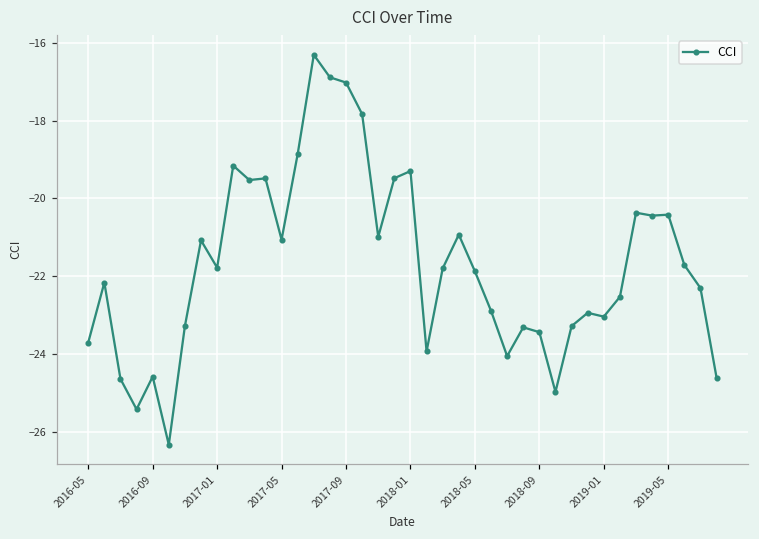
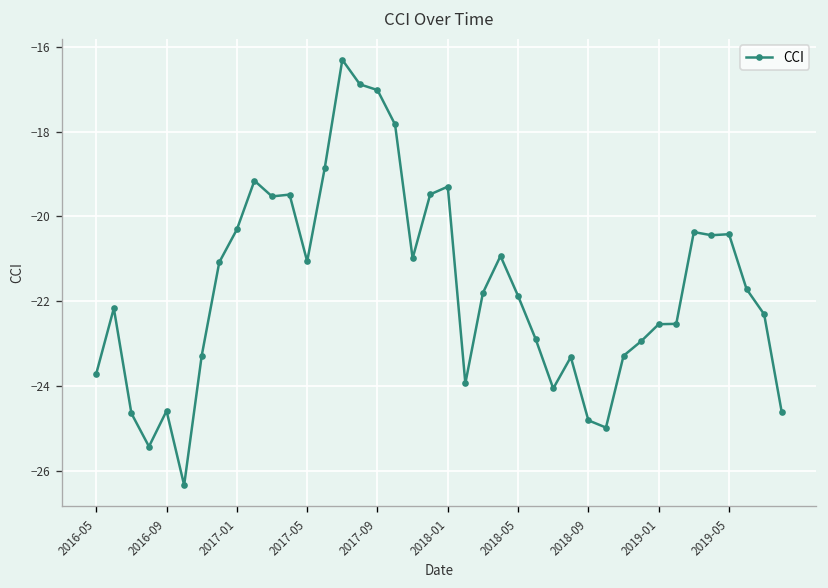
2017-01: -21.8 -> -20.3
2018-09: -23.4 -> -24.8
2019-01: -23.0 -> -22.5
